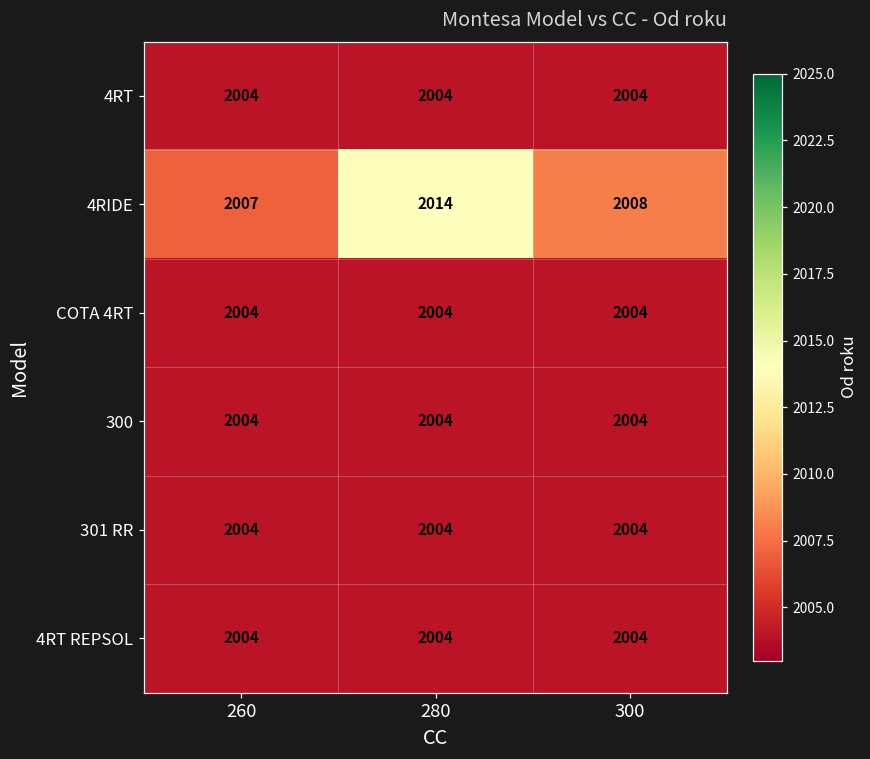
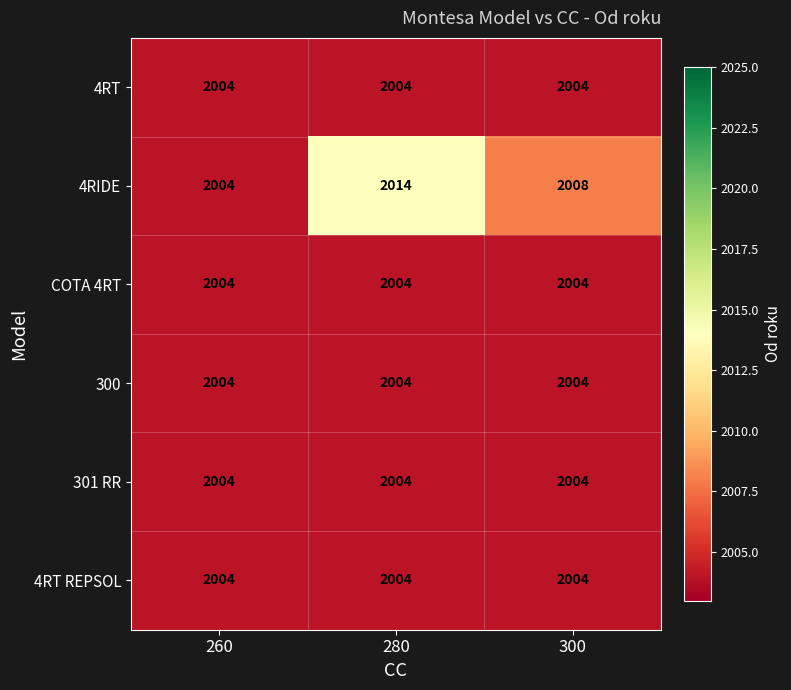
4RIDE, 260: 2007 -> 2004
